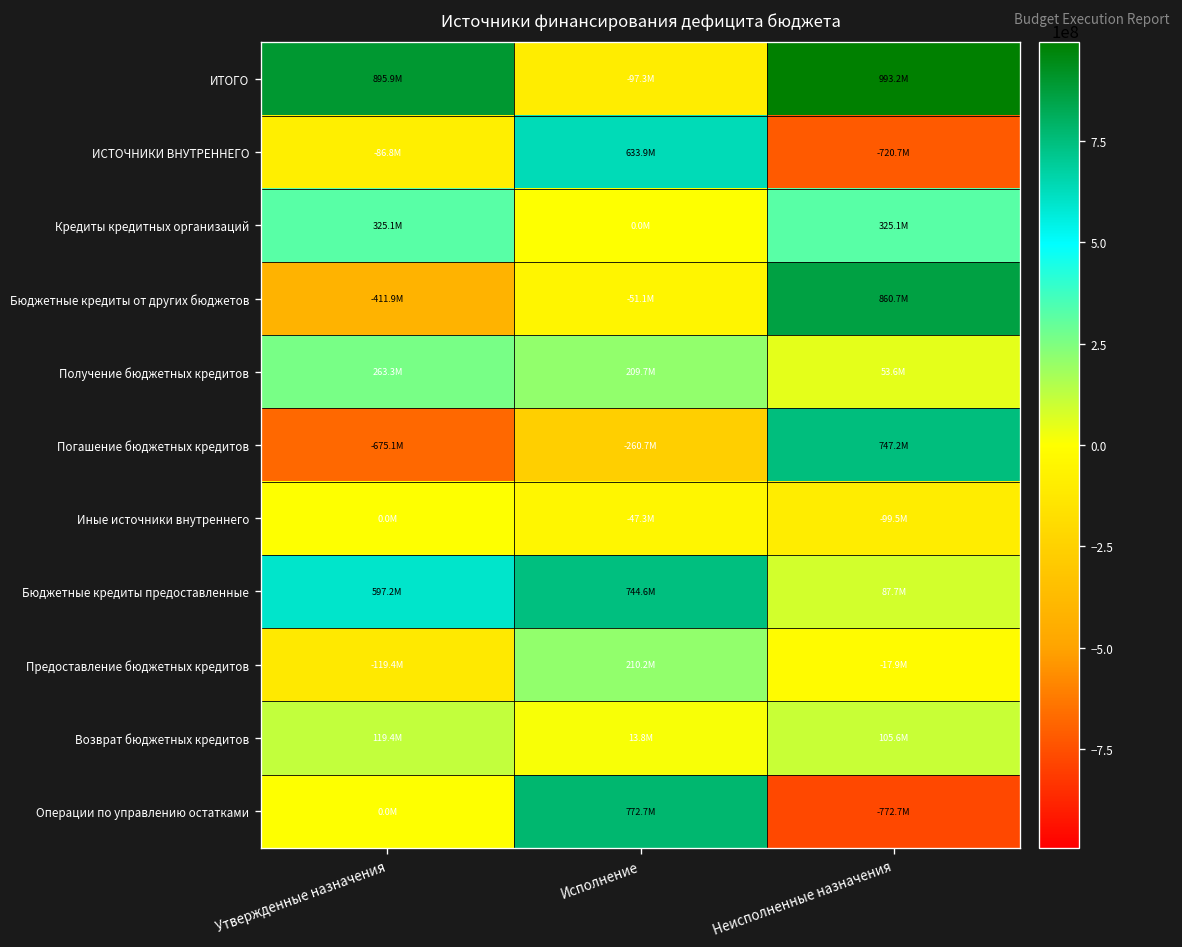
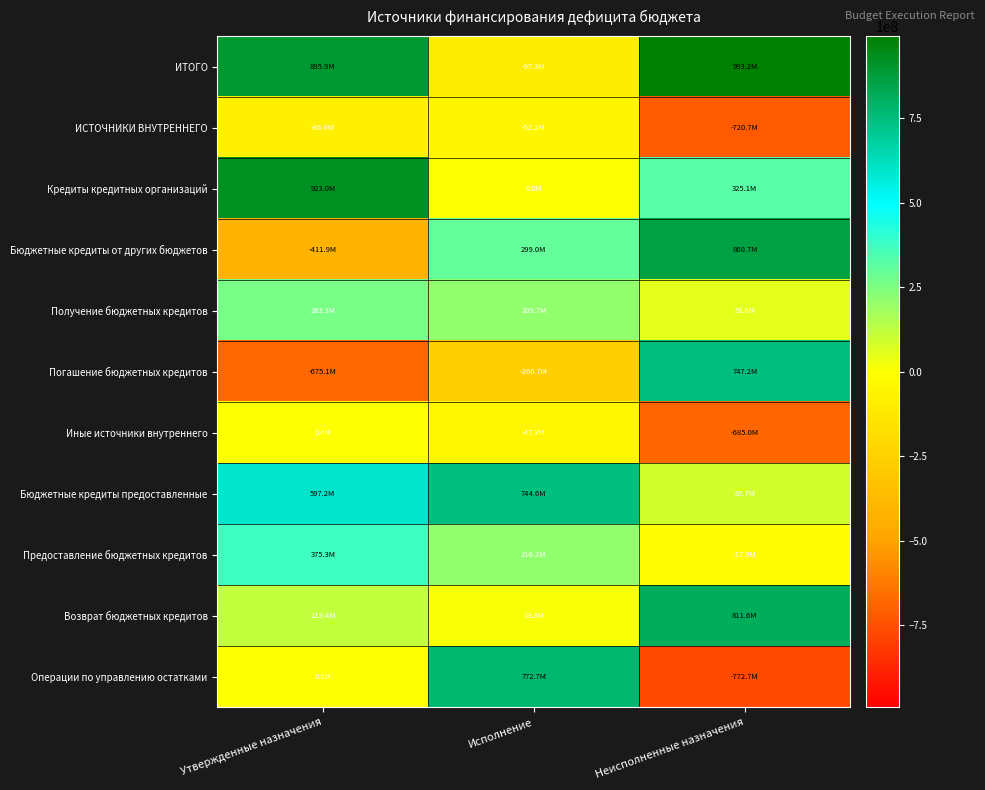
ИСТОЧНИКИ ВНУТРЕННЕГО, Исполнение: 633.9M -> -52.2M
Кредиты кредитных организаций, Утвержденные назначения: 325.1M -> 923.0M
Бюджетные кредиты от других бюджетов, Исполнение: -51.1M -> 299.0M
Иные источники внутреннего, Неисполненные назначения: -99.5M -> -685.0M
Предоставление бюджетных кредитов, Утвержденные назначения: -119.4M -> 375.3M
Возврат бюджетных кредитов, Неисполненные назначения: 105.6M -> 811.6M
